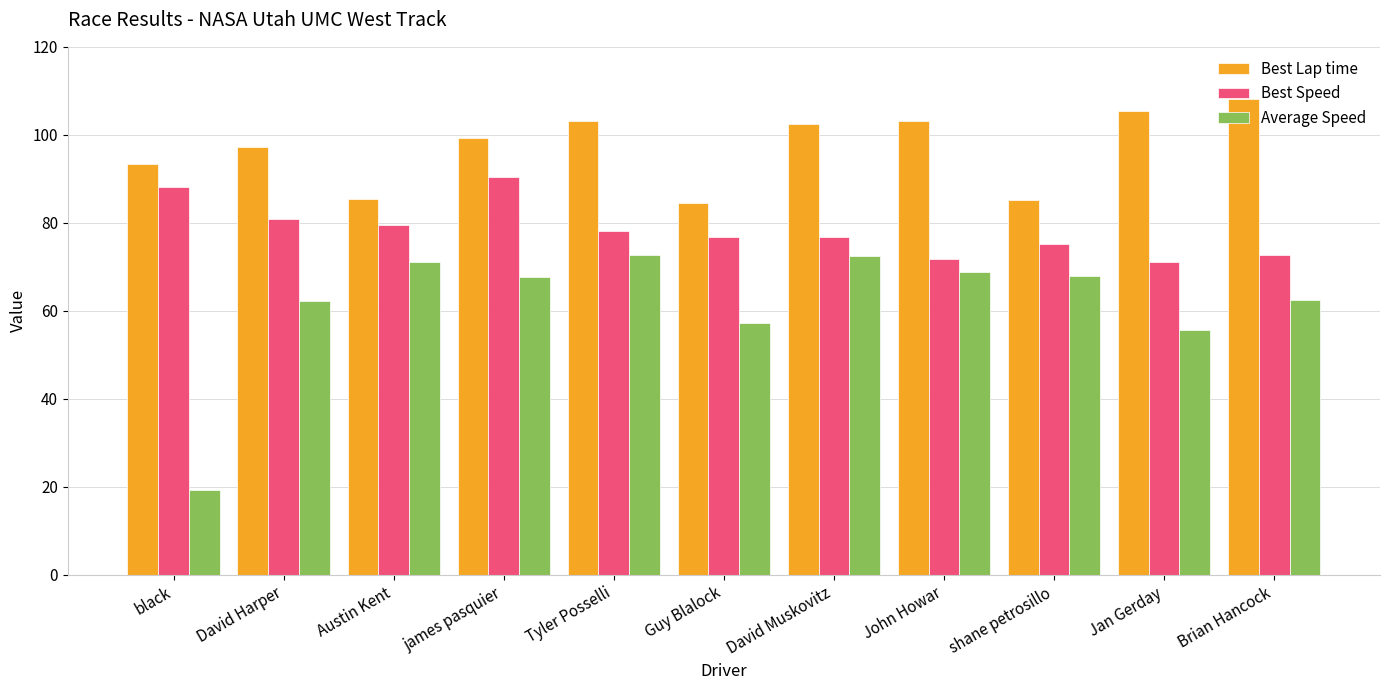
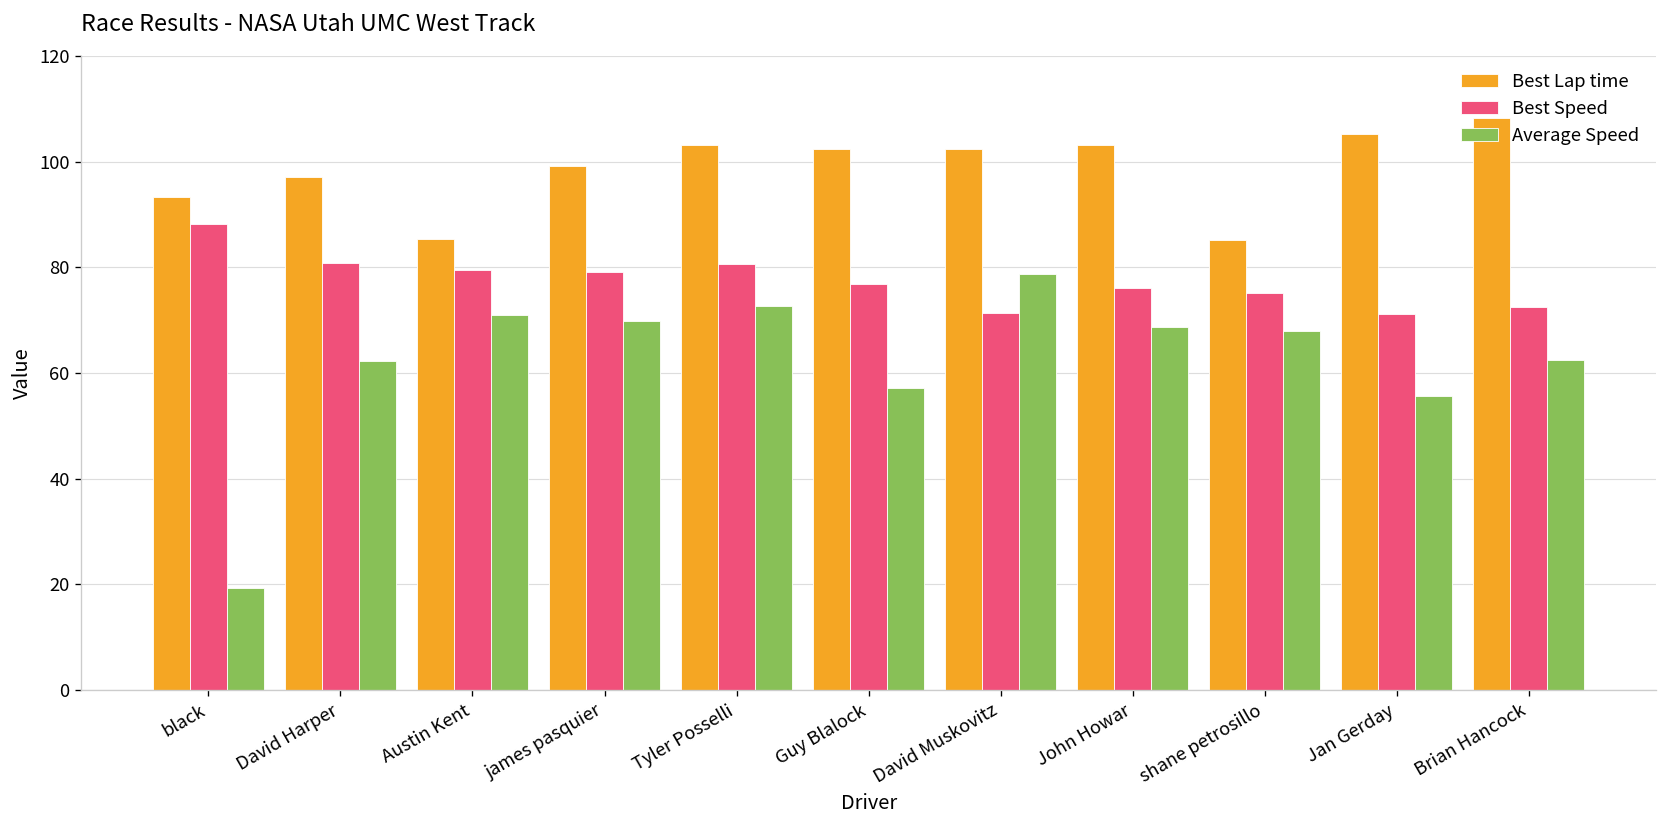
Best Speed, james pasquier: 90 -> 79
Average Speed, james pasquier: 68 -> 70
Best Speed, Tyler Posselli: 78 -> 81
Best Lap time, Guy Blalock: 85 -> 102
Best Speed, David Muskovitz: 77 -> 71
Average Speed, David Muskovitz: 73 -> 79
Best Speed, John Howar: 72 -> 76
